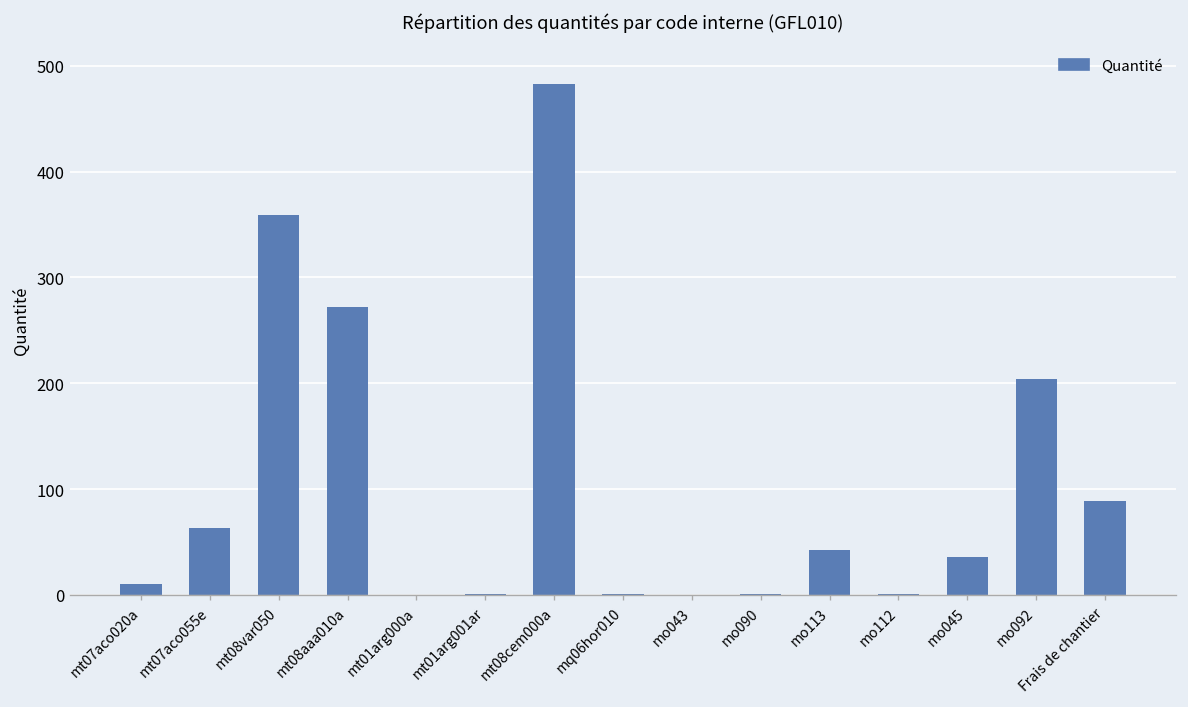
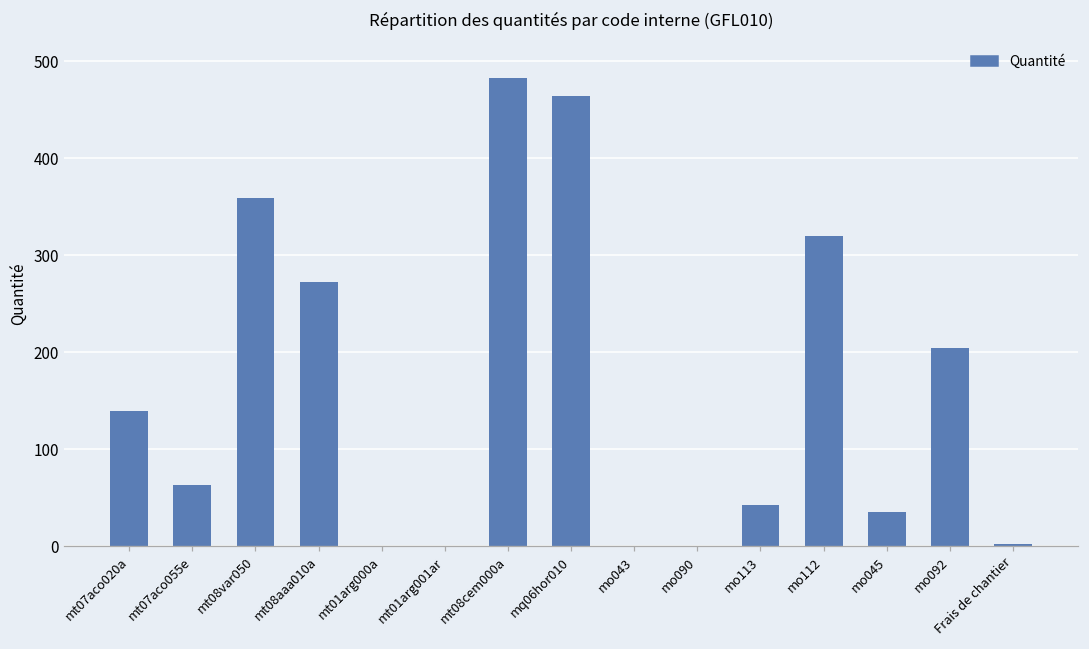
mt07aco020a: 10 -> 140
mq06hor010: 0 -> 460
mo112: 0 -> 320
Frais de chantier: 90 -> 0
